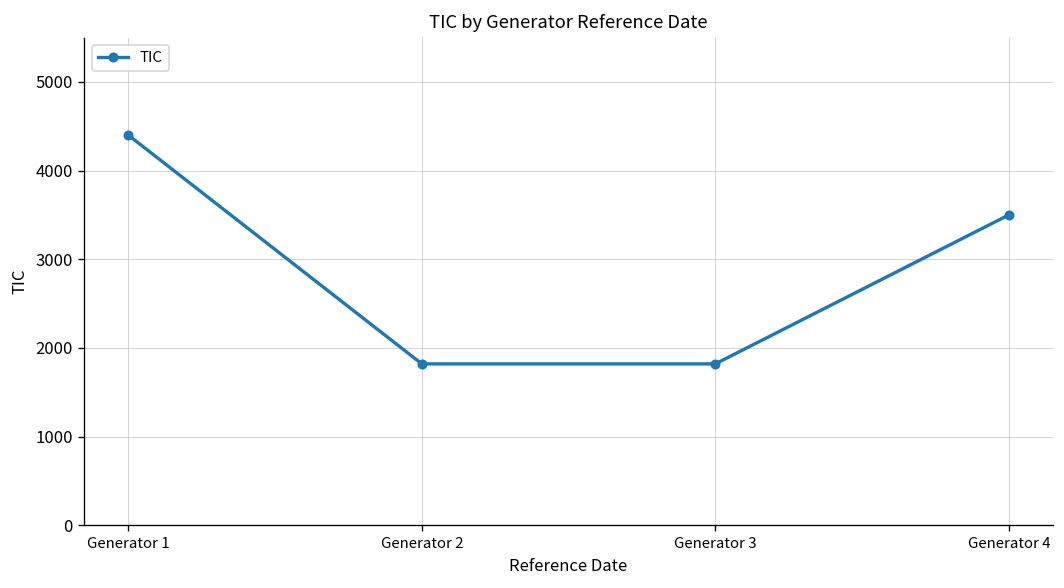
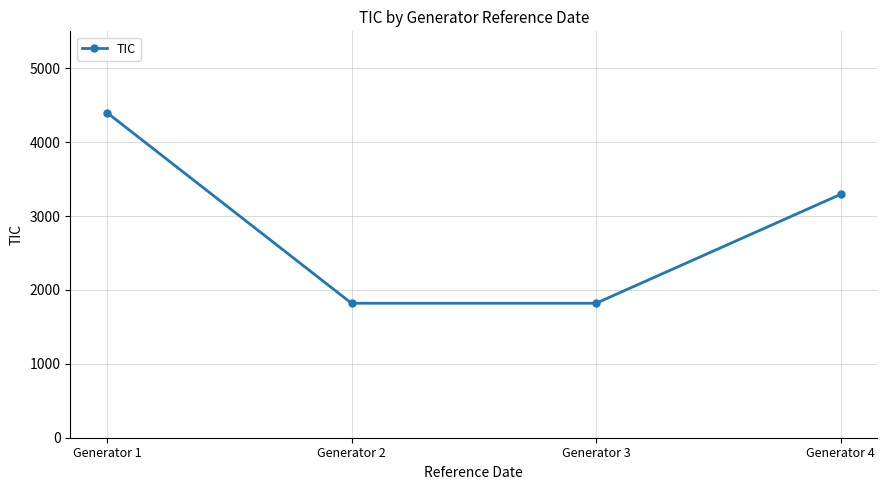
Generator 4: 3500 -> 3300
